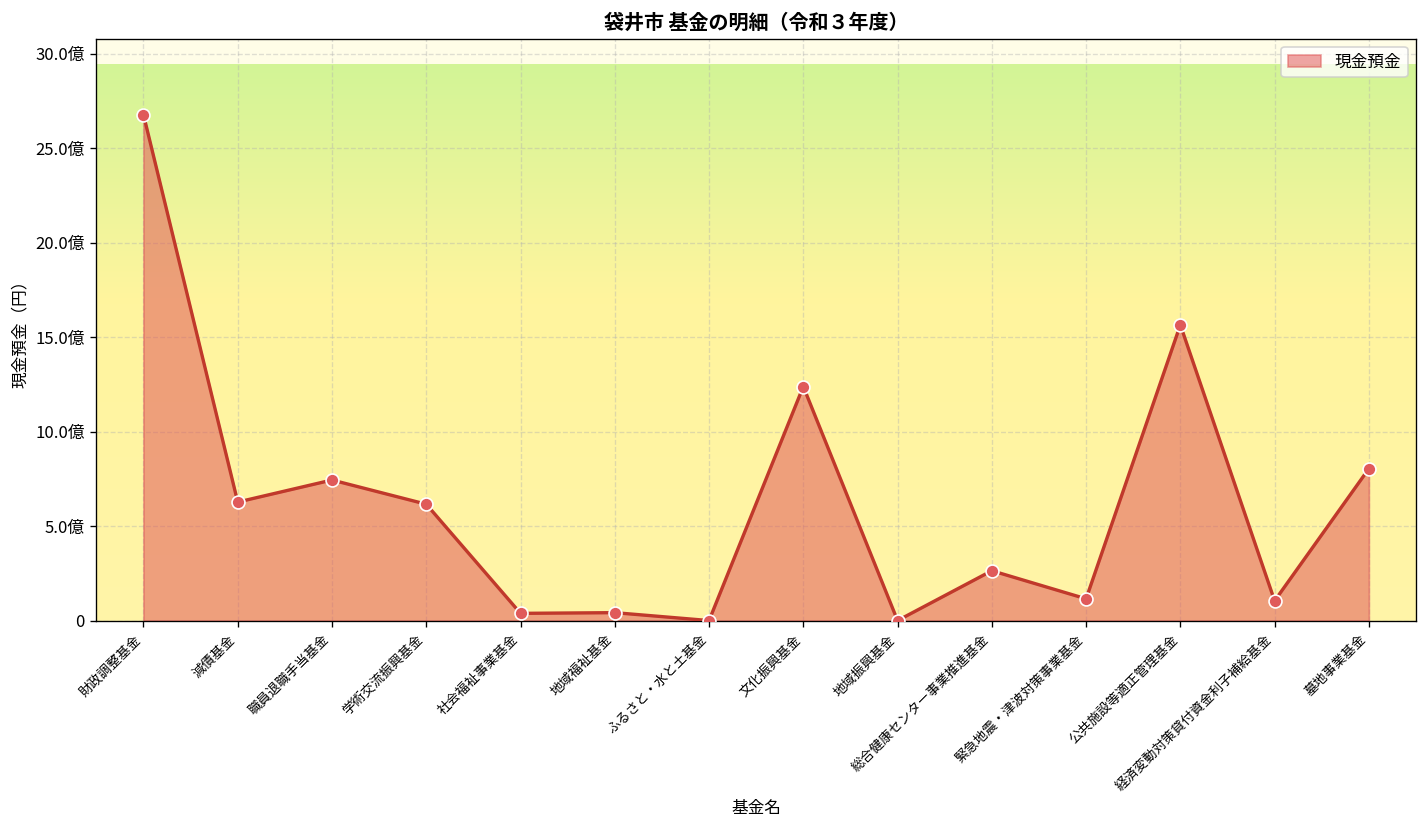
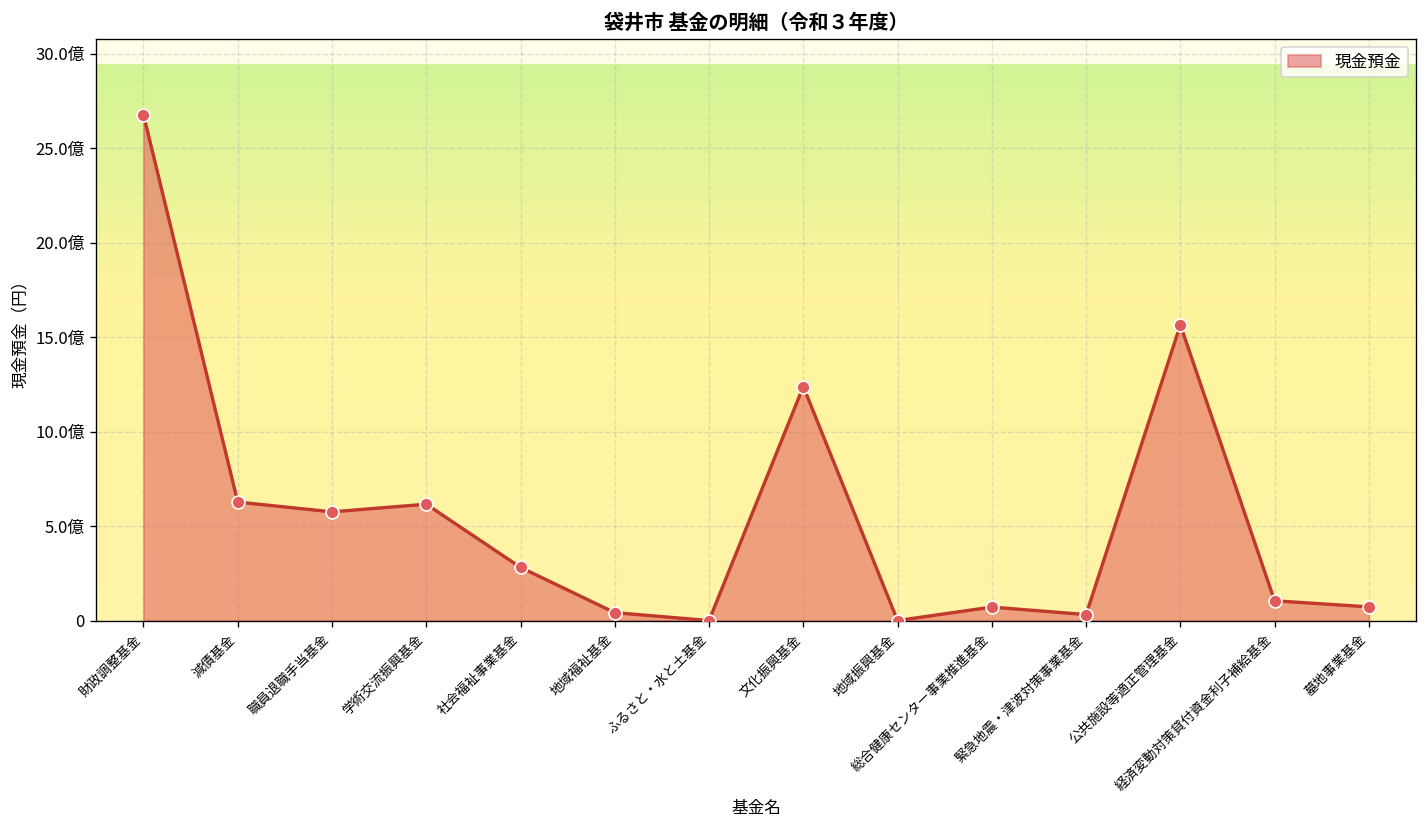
職員退職手当基金: 7.4億 -> 5.8億
社会福祉事業基金: 0.4億 -> 2.8億
総合健康センター事業推進基金: 2.6億 -> 0.7億
緊急地震・津波対策事業基金: 1.2億 -> 0.3億
墓地事業基金: 8.0億 -> 0.7億
